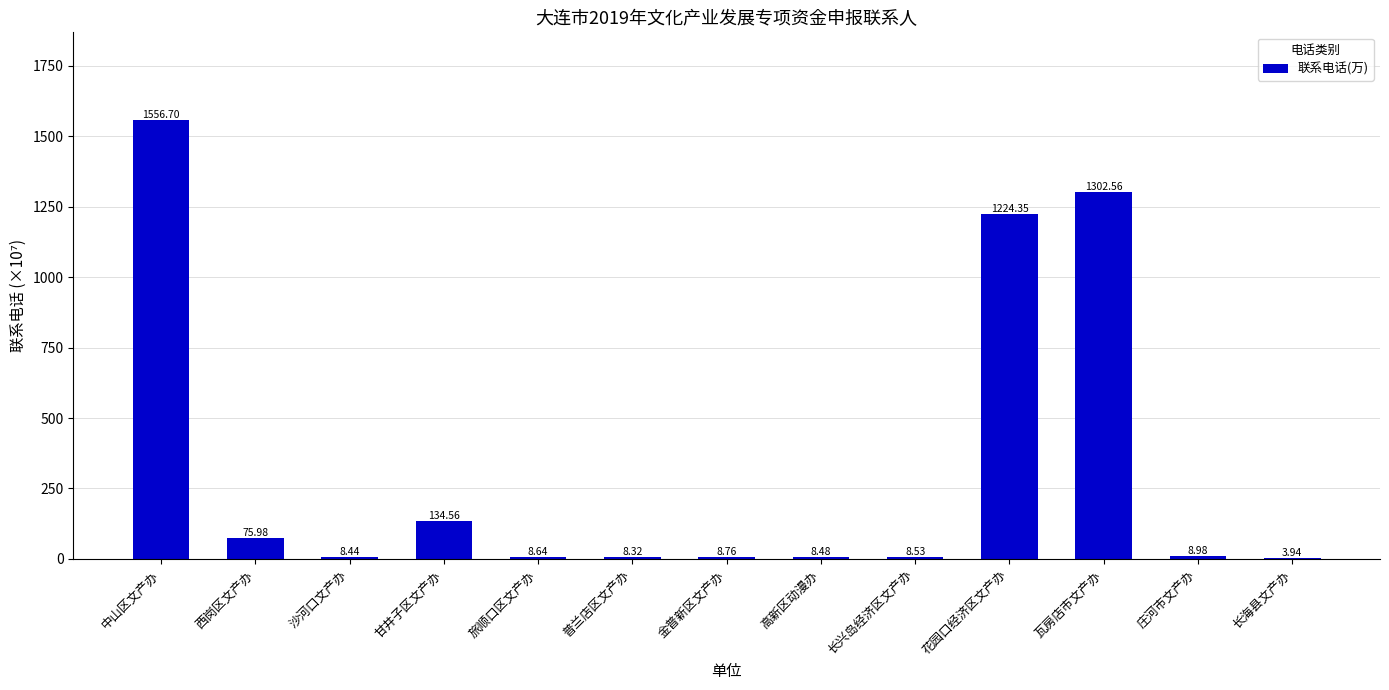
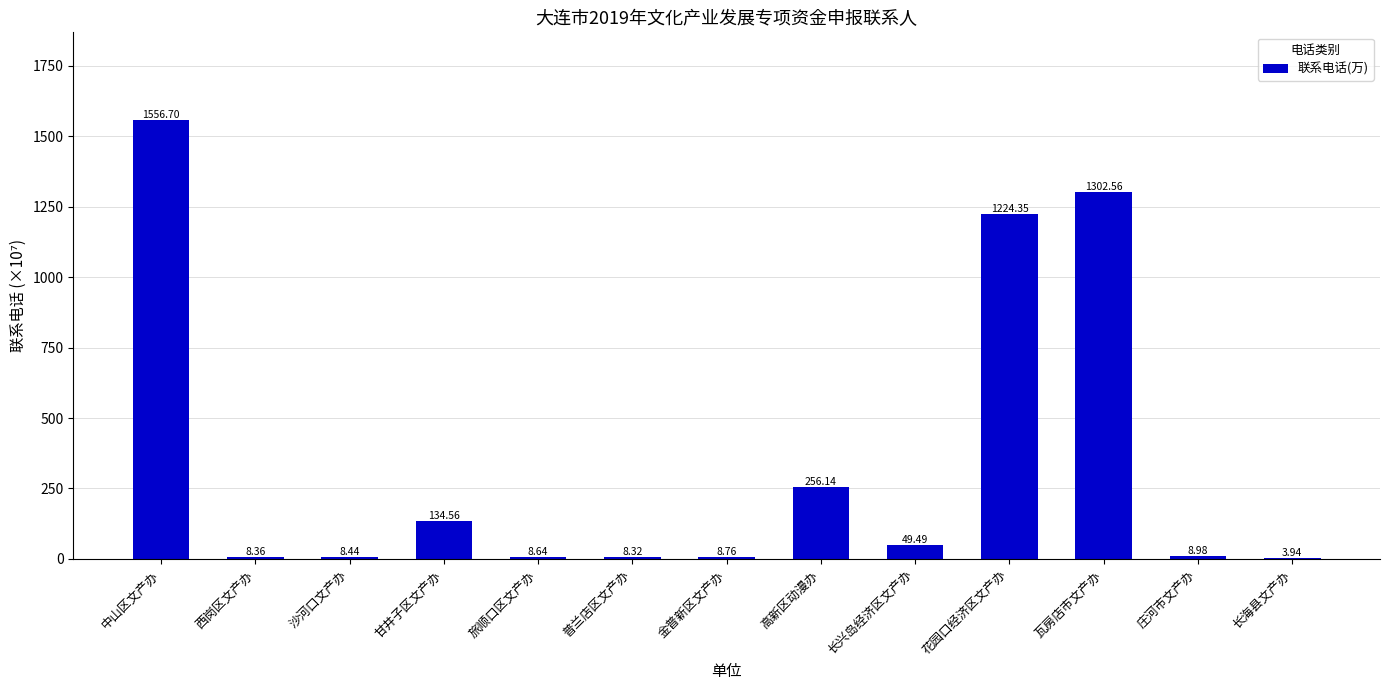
西岗区文产办: 75.98 -> 8.36
高新区动漫办: 8.48 -> 256.14
长兴岛经济区文产办: 8.53 -> 49.49
